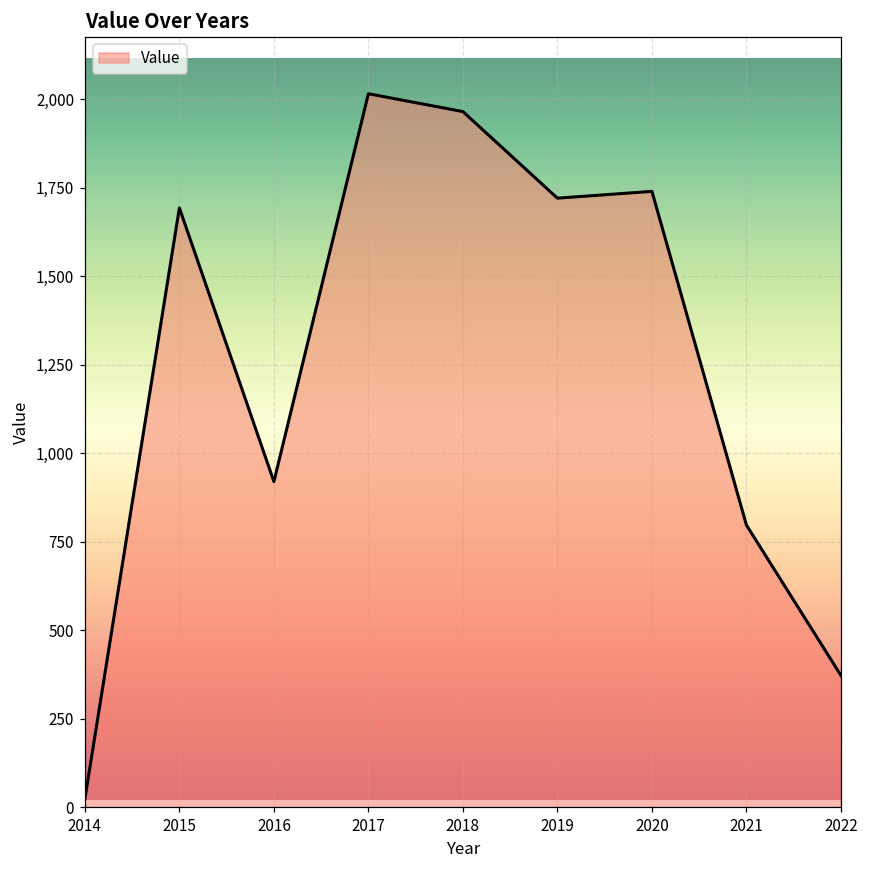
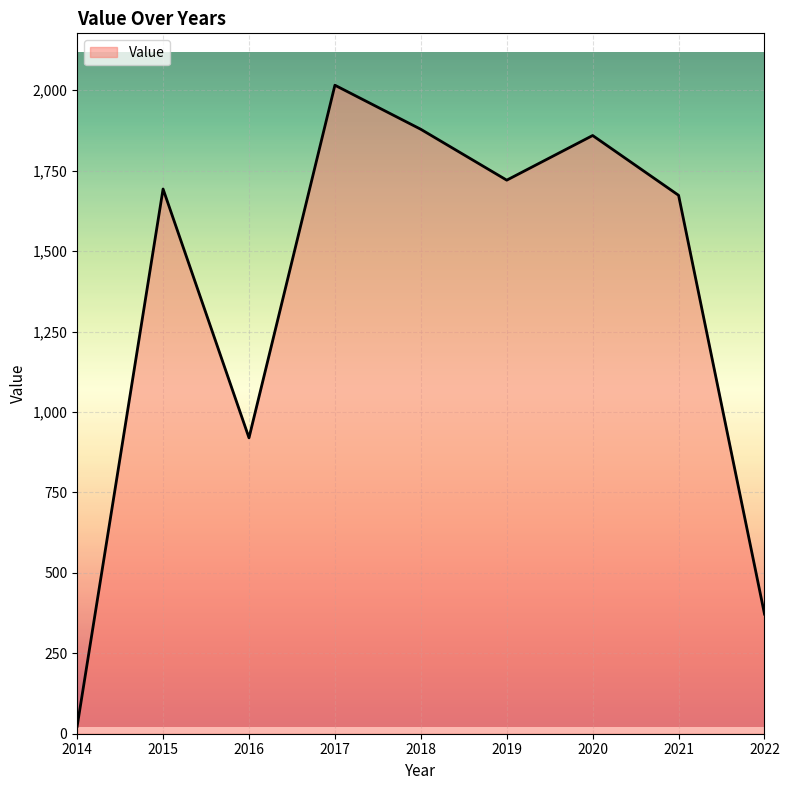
2018: 1,970 -> 1,880
2020: 1,740 -> 1,860
2021: 800 -> 1,670
